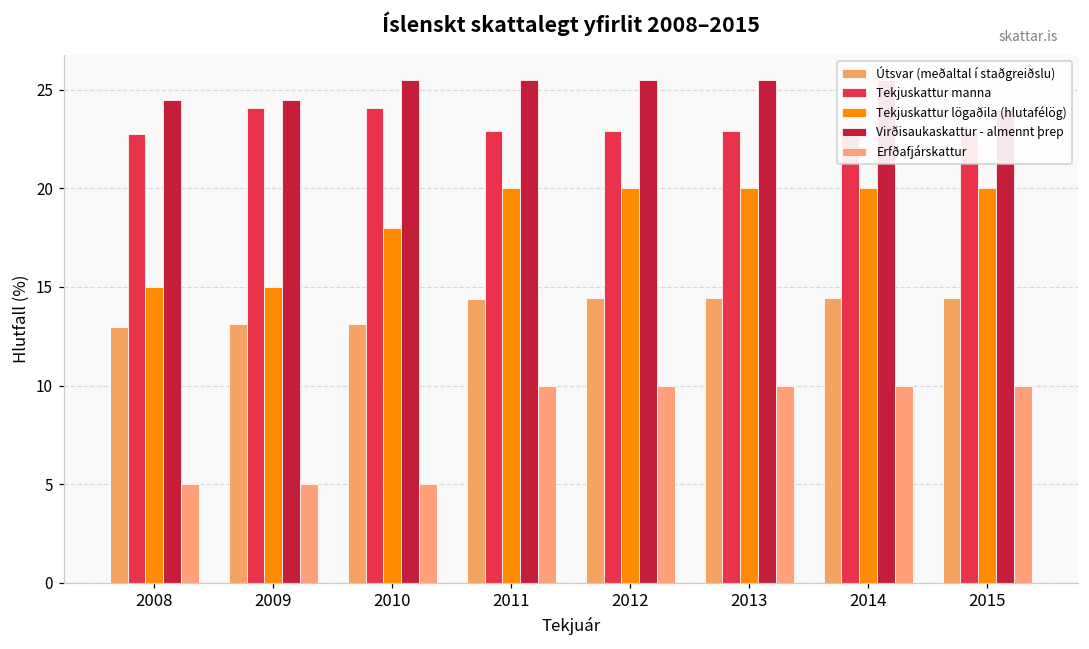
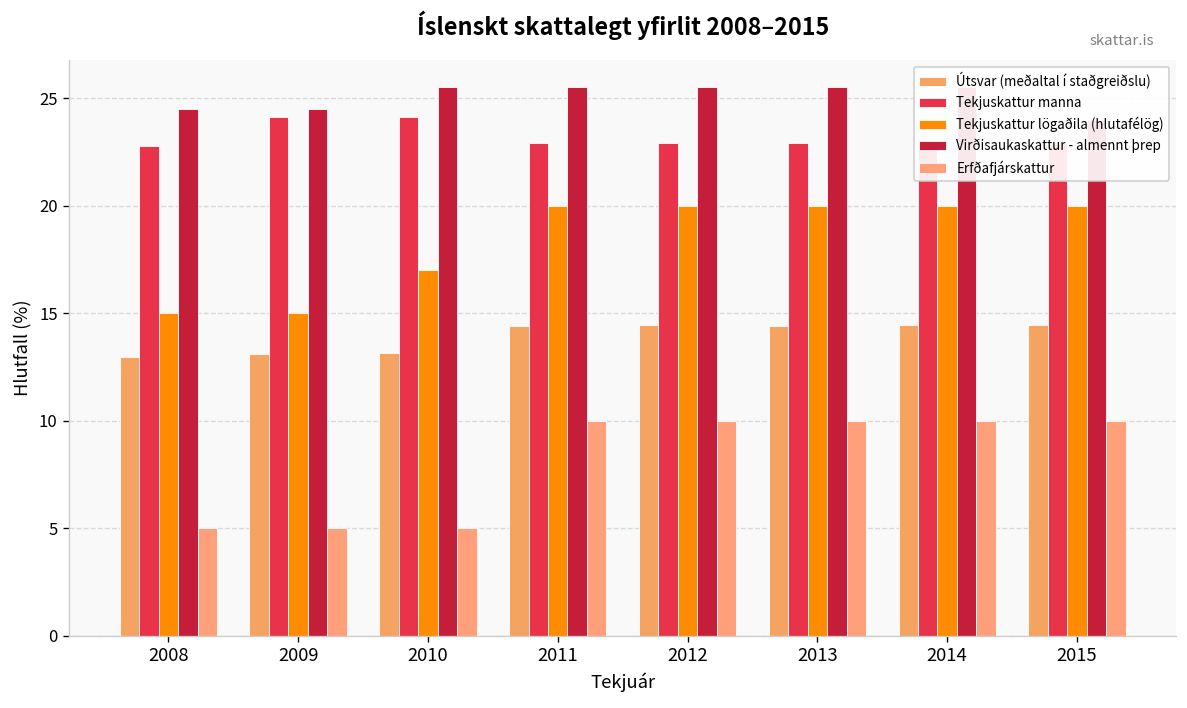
Tekjuskattur lögaðila (hlutafélög), 2010: 18.0 -> 17.0
